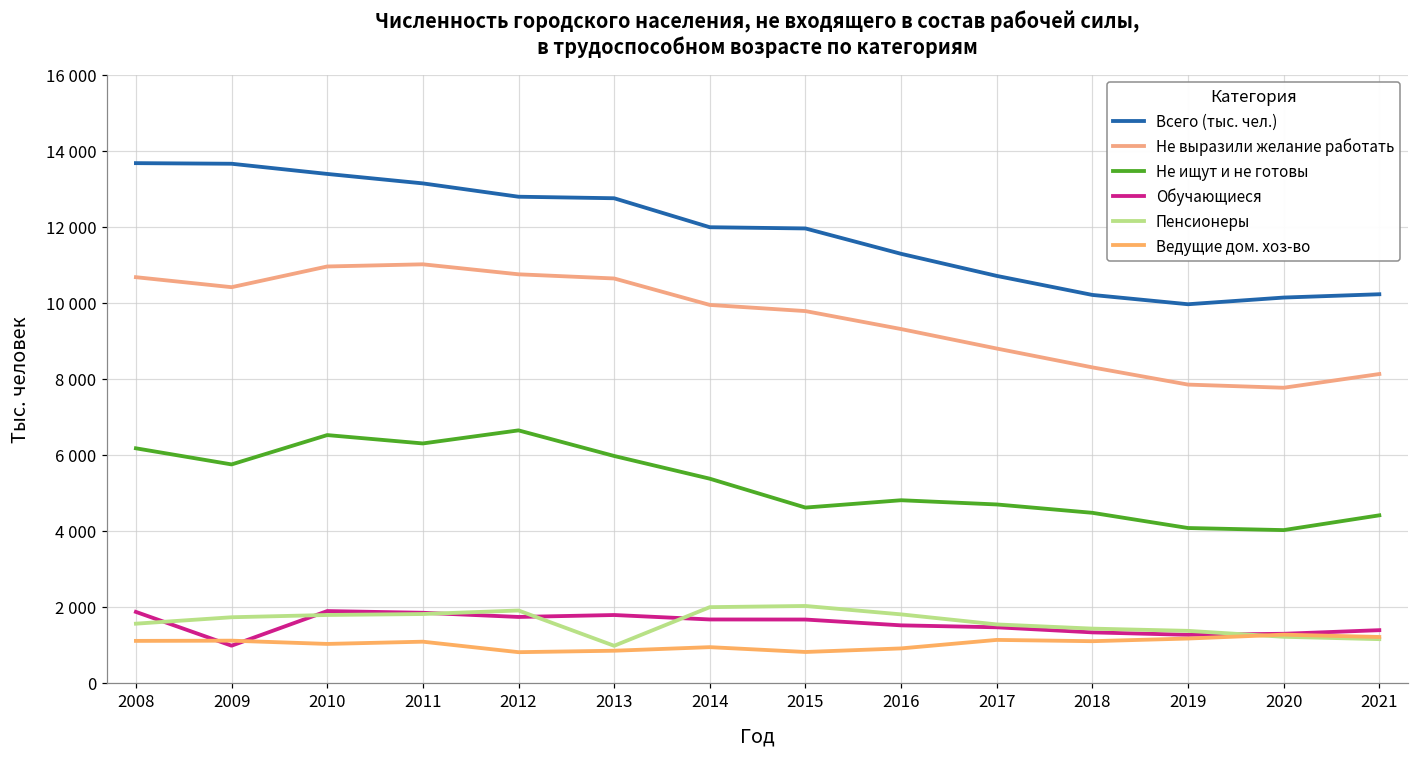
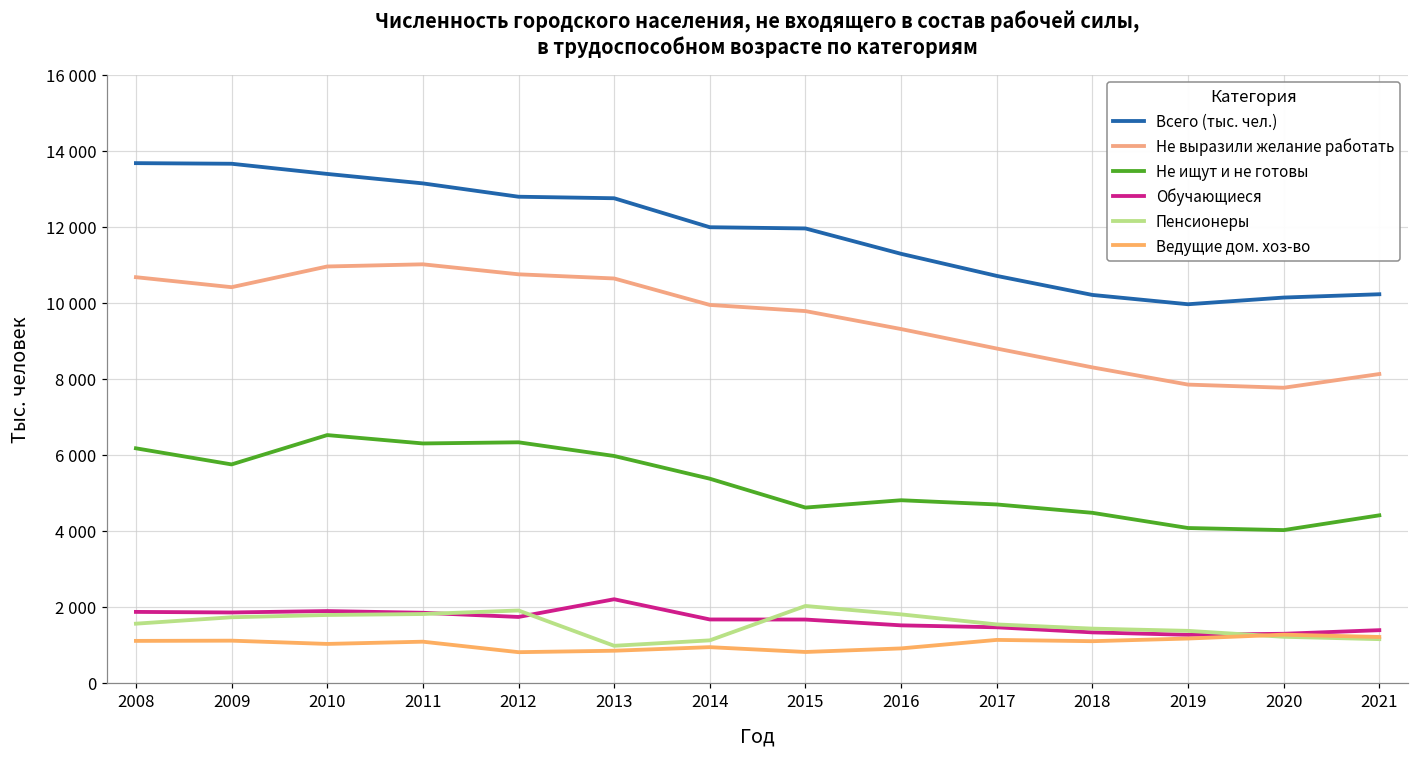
Обучающиеся, 2009: 1000 -> 1800
Не ищут и не готовы, 2012: 6600 -> 6300
Обучающиеся, 2013: 1800 -> 2200
Пенсионеры, 2014: 2000 -> 1100
